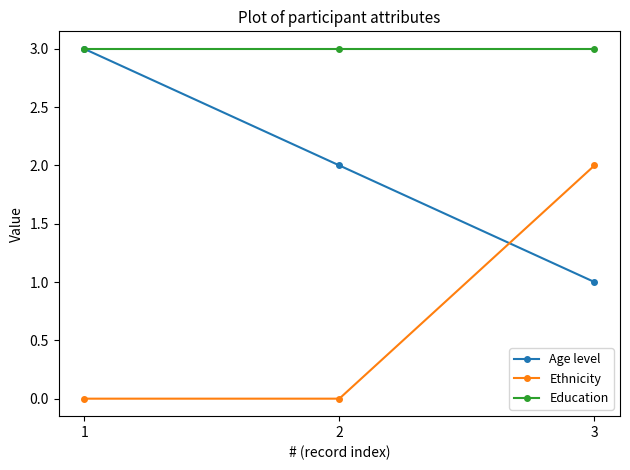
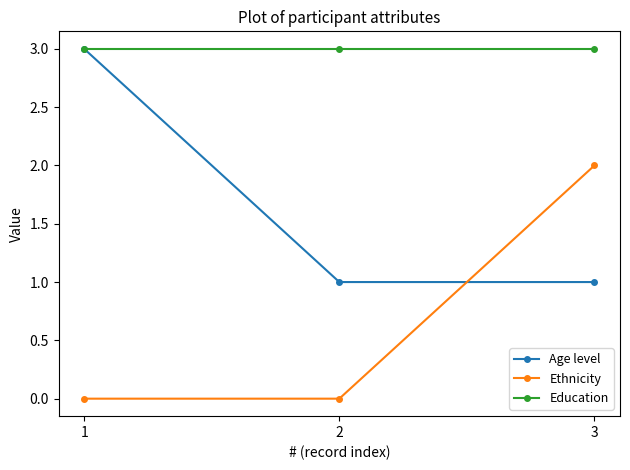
Age level, 2: 2 -> 1
